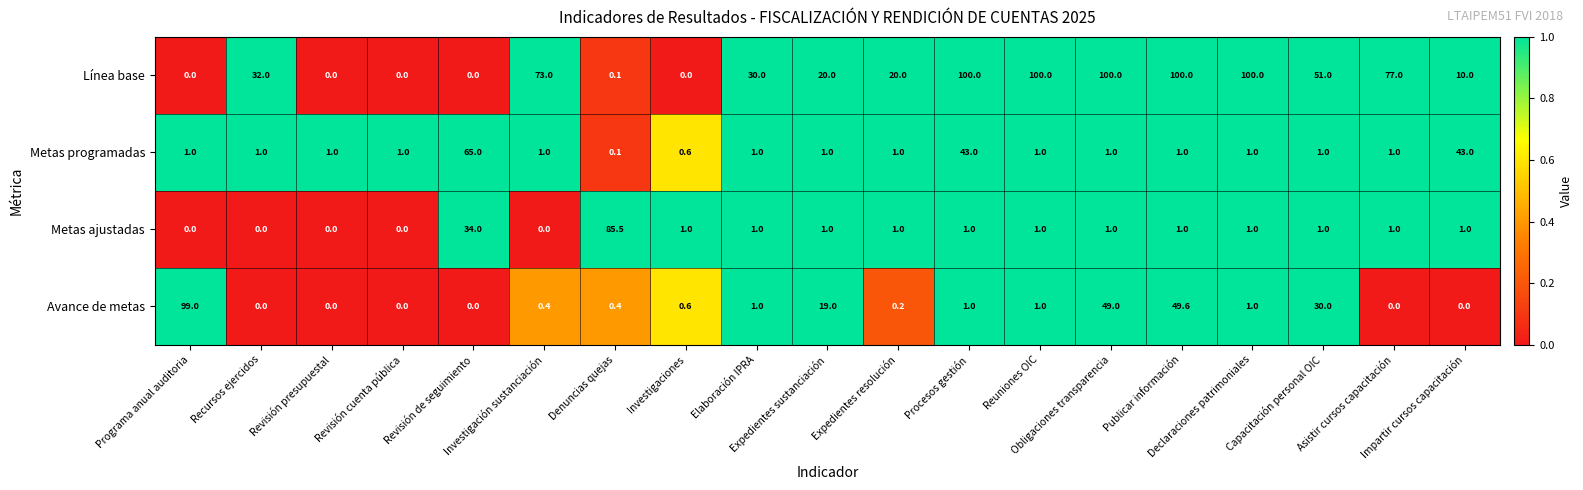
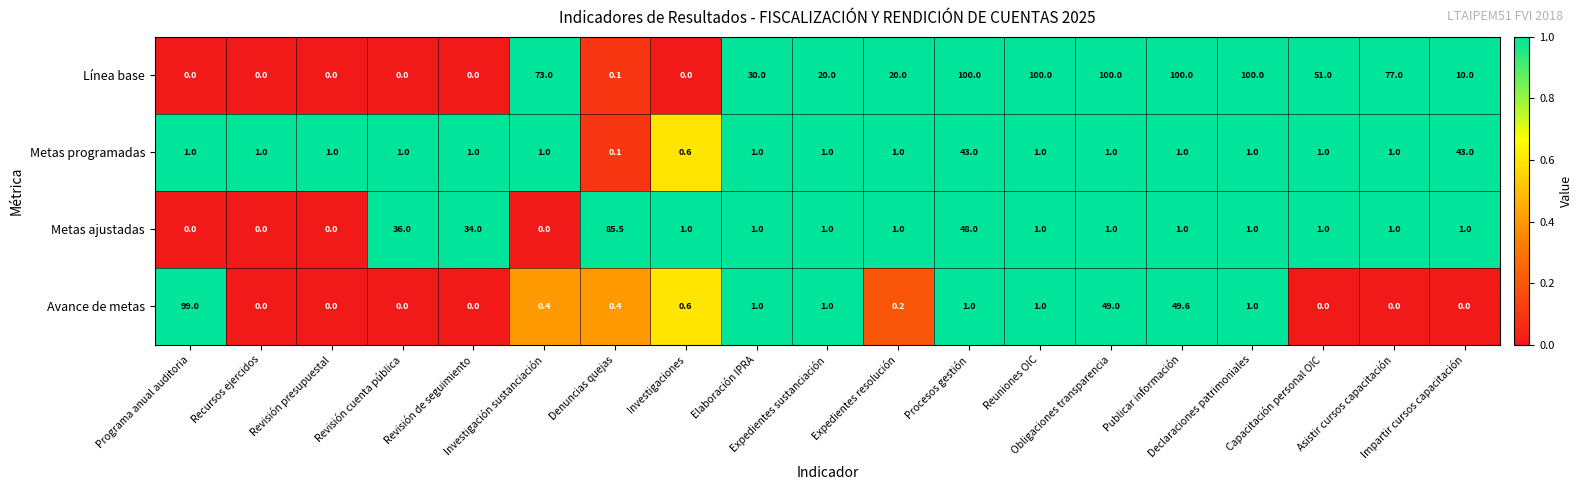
Línea base, Recursos ejercidos: 32.0 -> 0.0
Metas programadas, Revisión de seguimiento: 65.0 -> 1.0
Metas ajustadas, Revisión cuenta pública: 0.0 -> 36.0
Metas ajustadas, Procesos gestión: 1.0 -> 48.0
Avance de metas, Expedientes sustanciación: 19.0 -> 1.0
Avance de metas, Capacitación personal OIC: 30.0 -> 0.0
